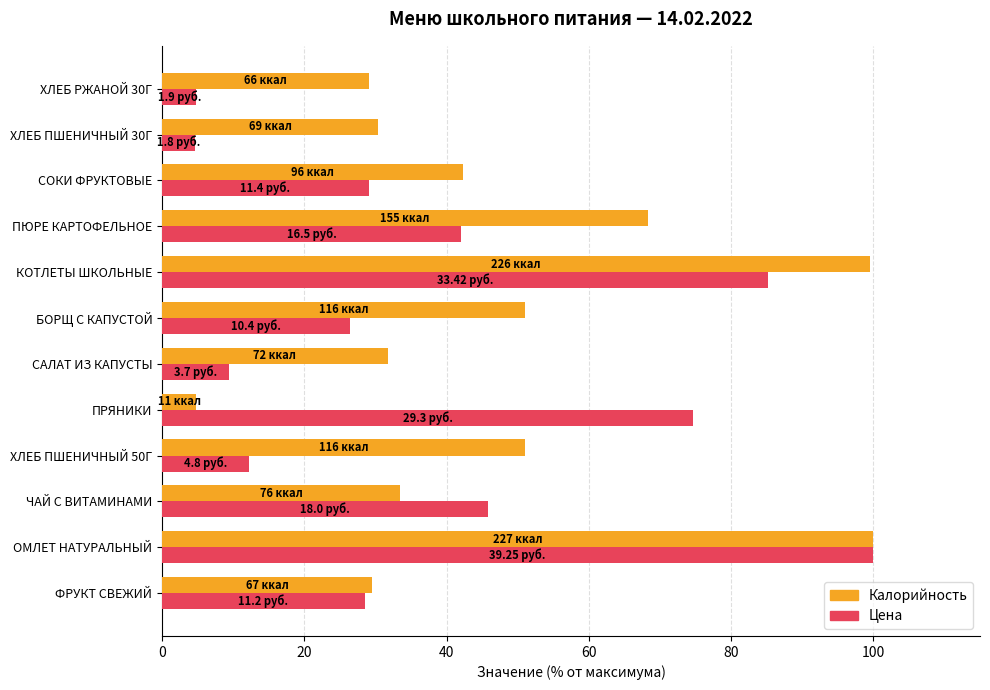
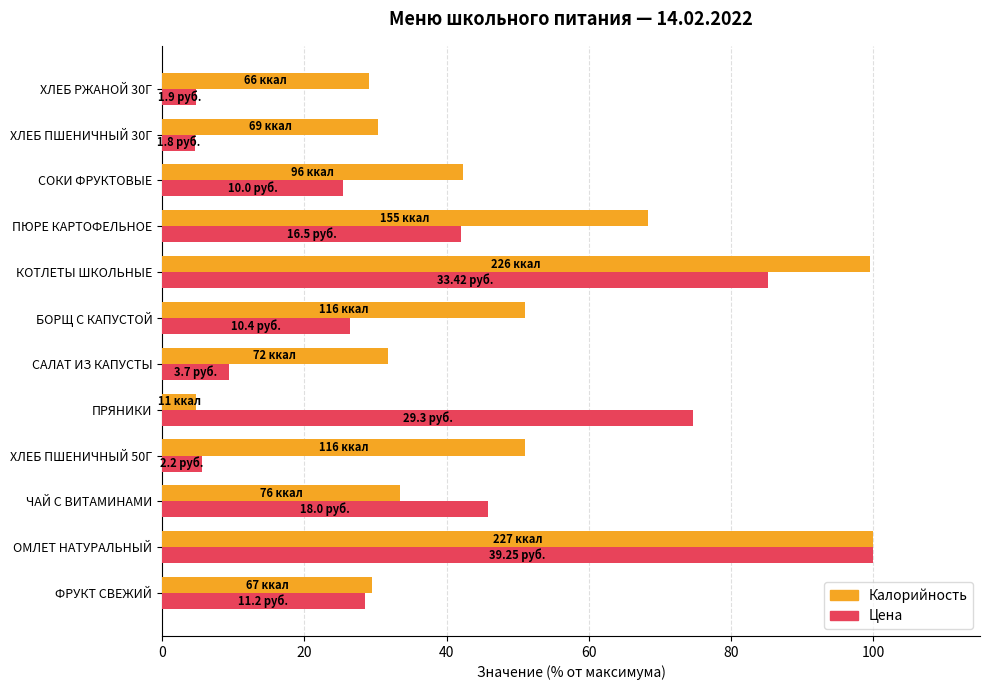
Цена, СОКИ ФРУКТОВЫЕ: 11.4 -> 10.0
Цена, ХЛЕБ ПШЕНИЧНЫЙ 50Г: 4.8 -> 2.2
